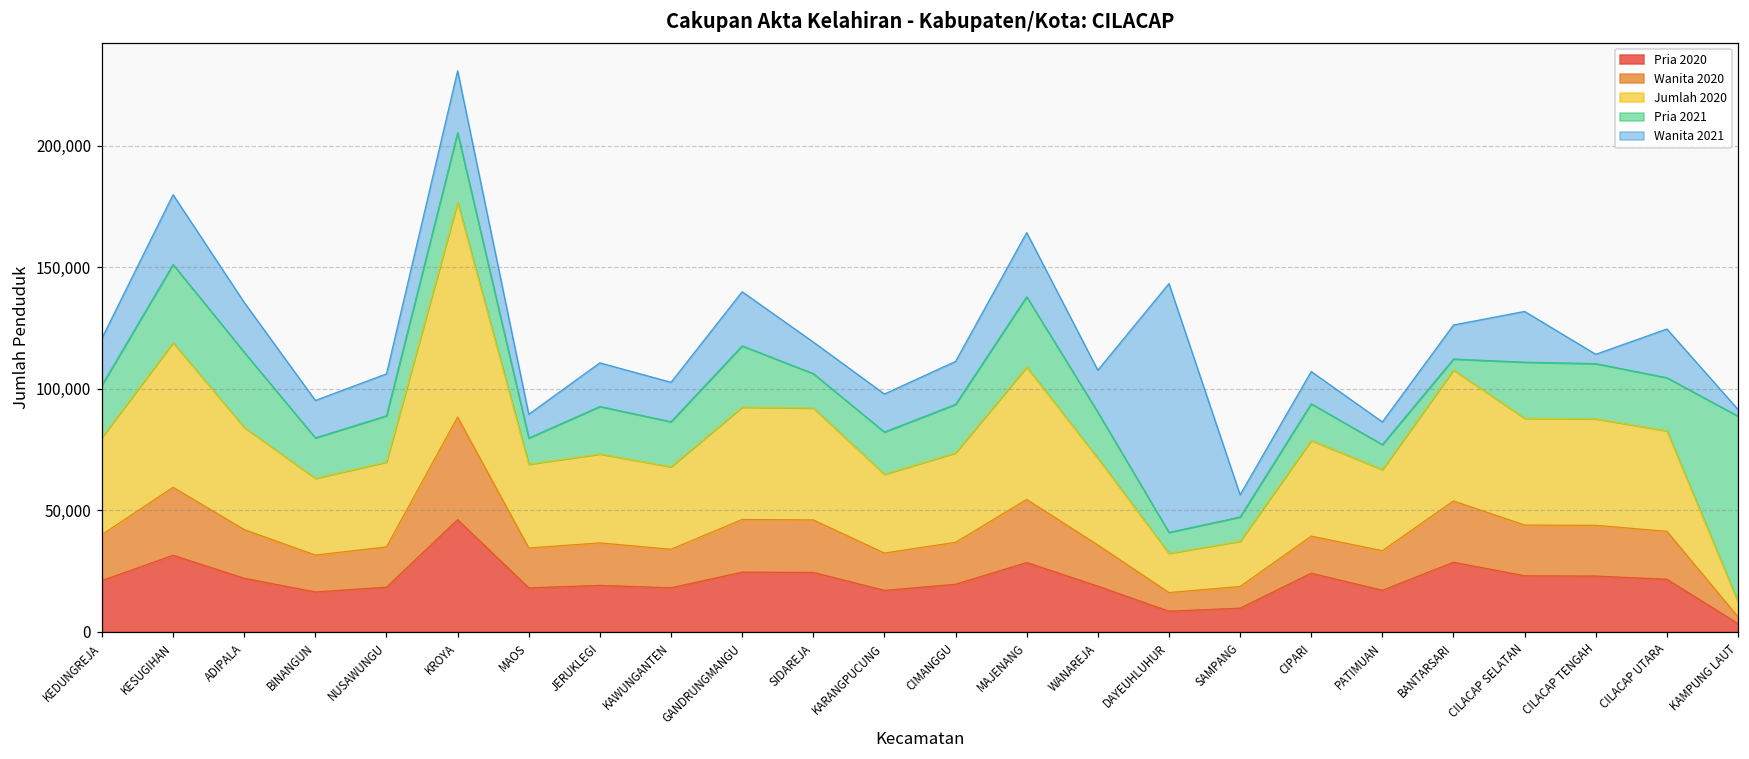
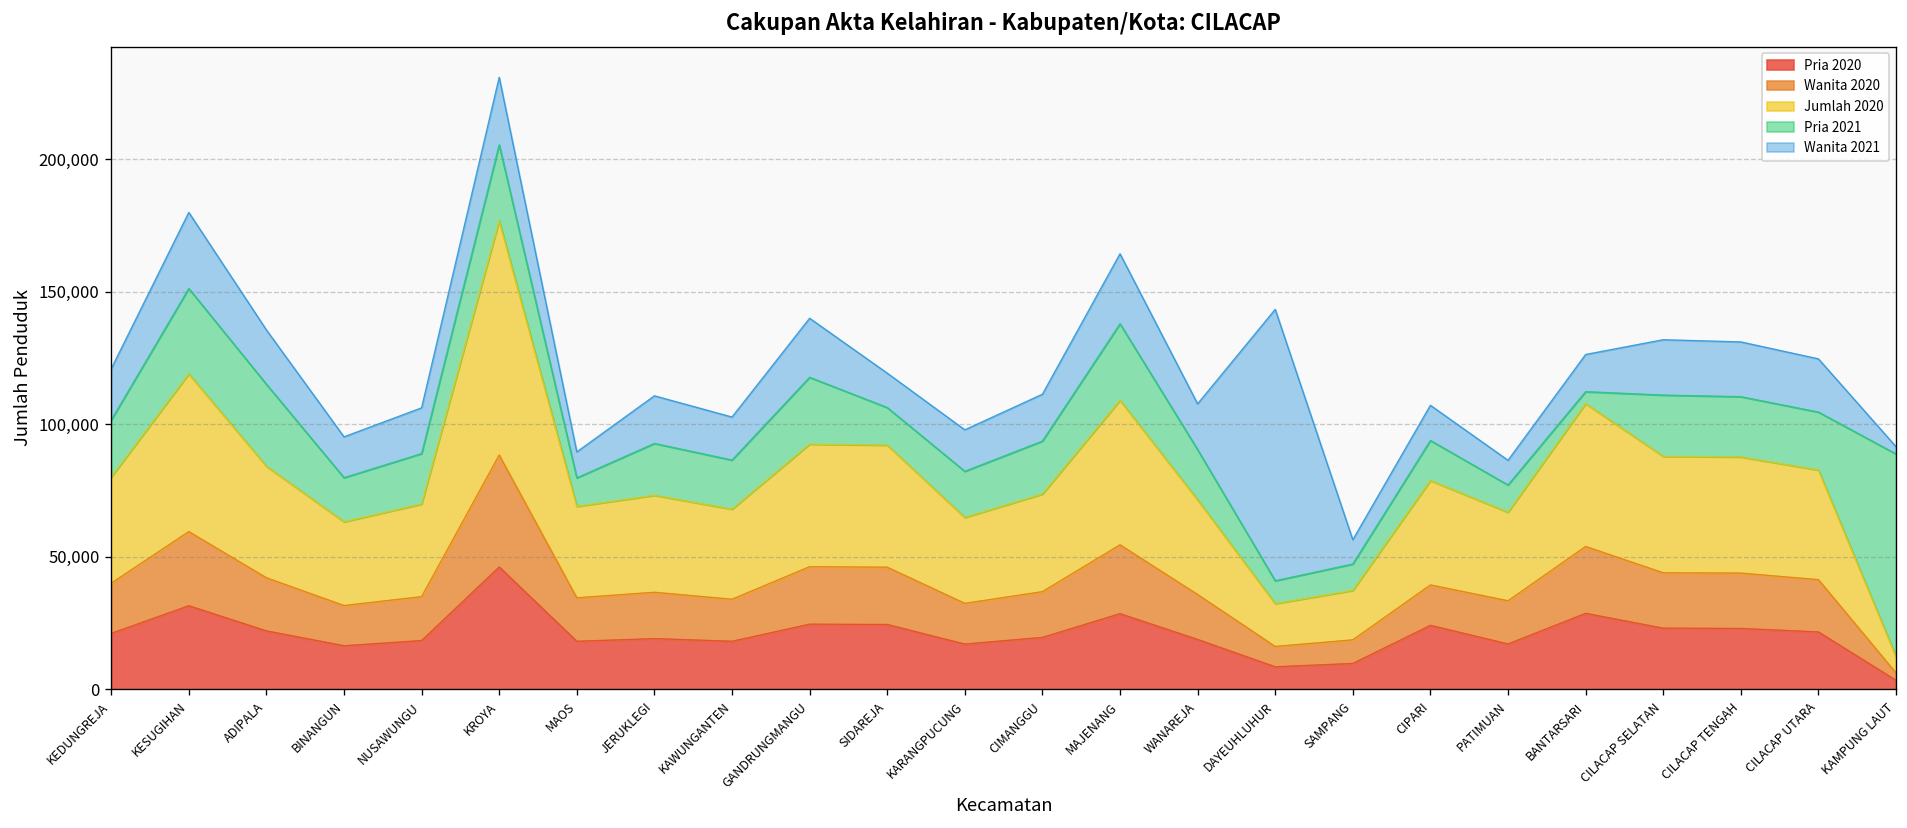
Wanita 2021, CILACAP TENGAH: 4,000 -> 21,000
